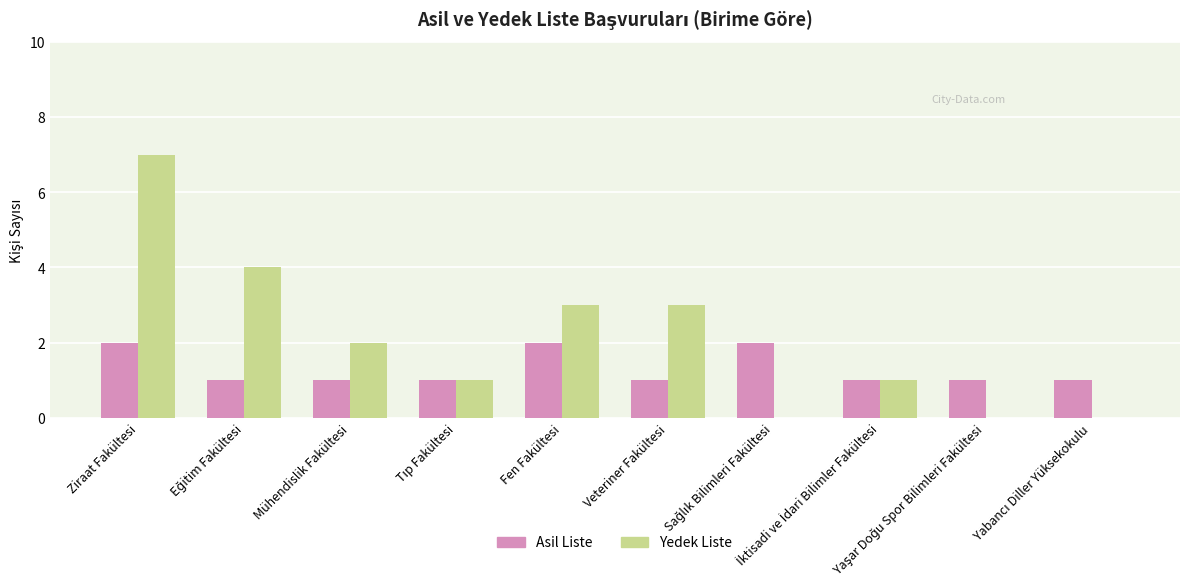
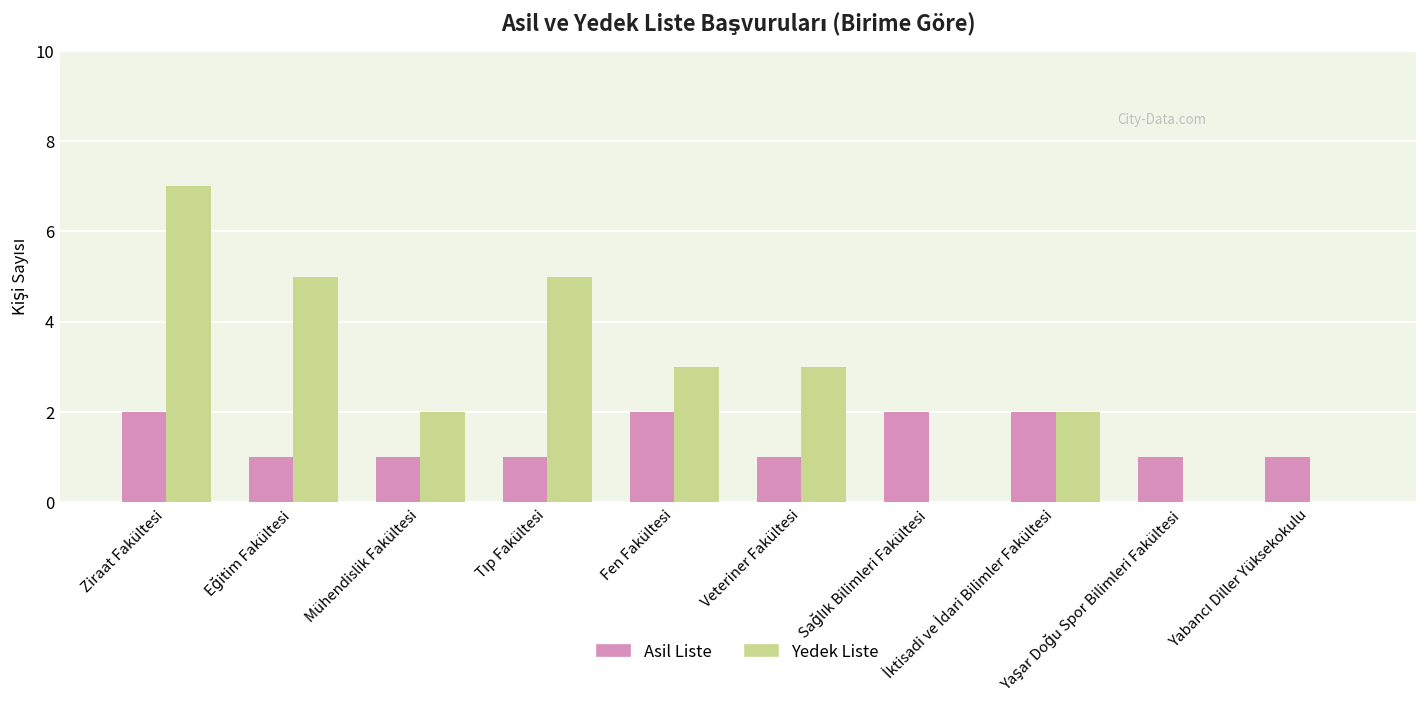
Yedek Liste, Eğitim Fakültesi: 4 -> 5
Yedek Liste, Tıp Fakültesi: 1 -> 5
Asil Liste, İktisadi ve İdari Bilimler Fakültesi: 1 -> 2
Yedek Liste, İktisadi ve İdari Bilimler Fakültesi: 1 -> 2
